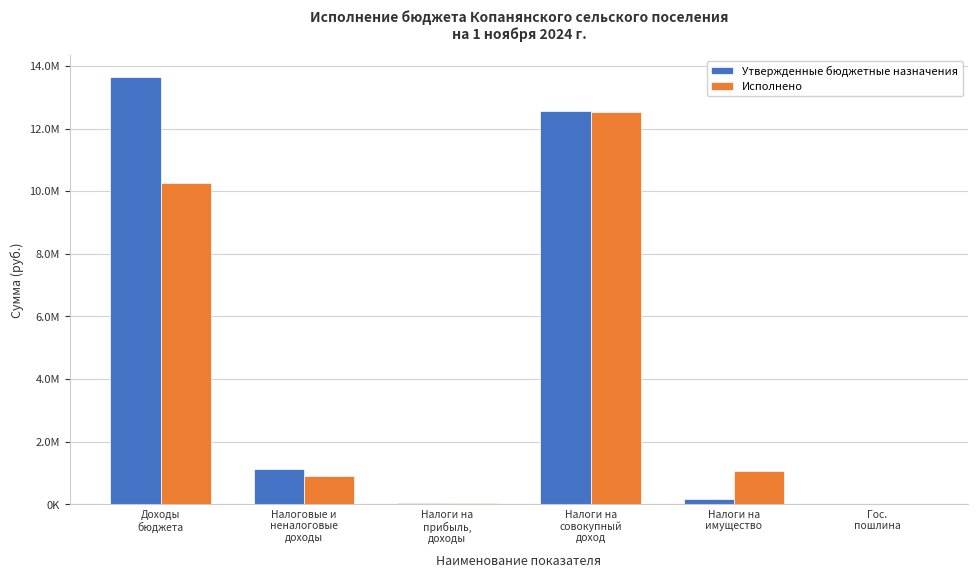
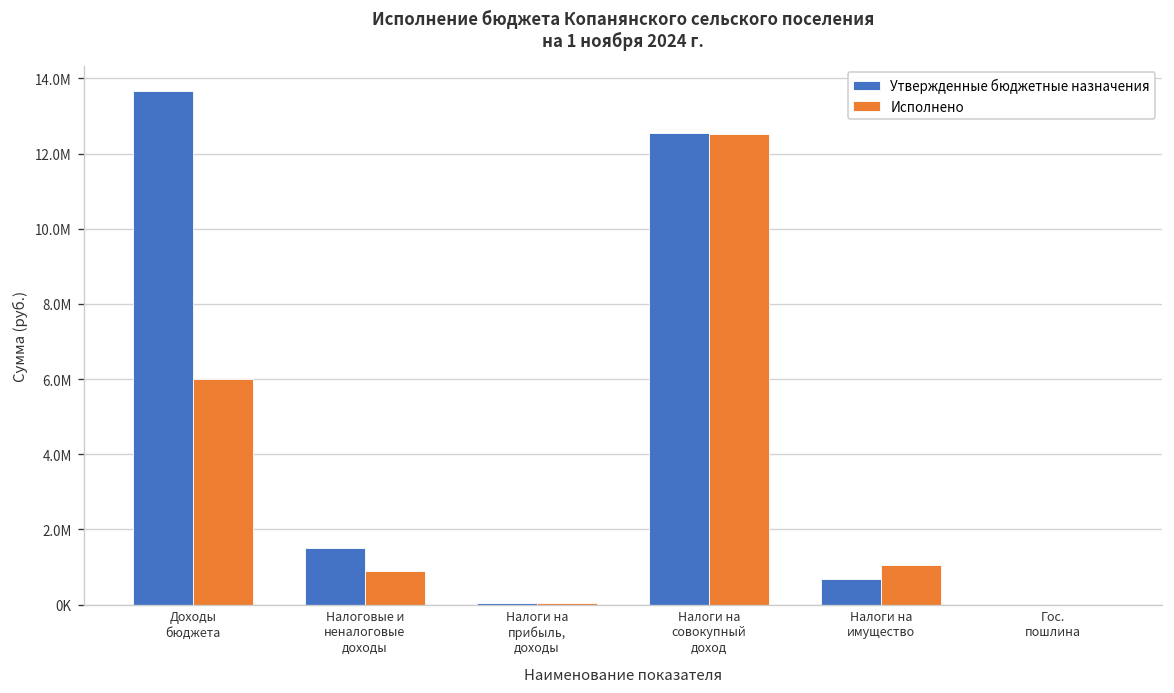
Исполнено, Доходы бюджета: 10300000 -> 6000000
Утвержденные бюджетные назначения, Налоговые и неналоговые доходы: 1100000 -> 1500000
Утвержденные бюджетные назначения, Налоги на имущество: 200000 -> 700000
